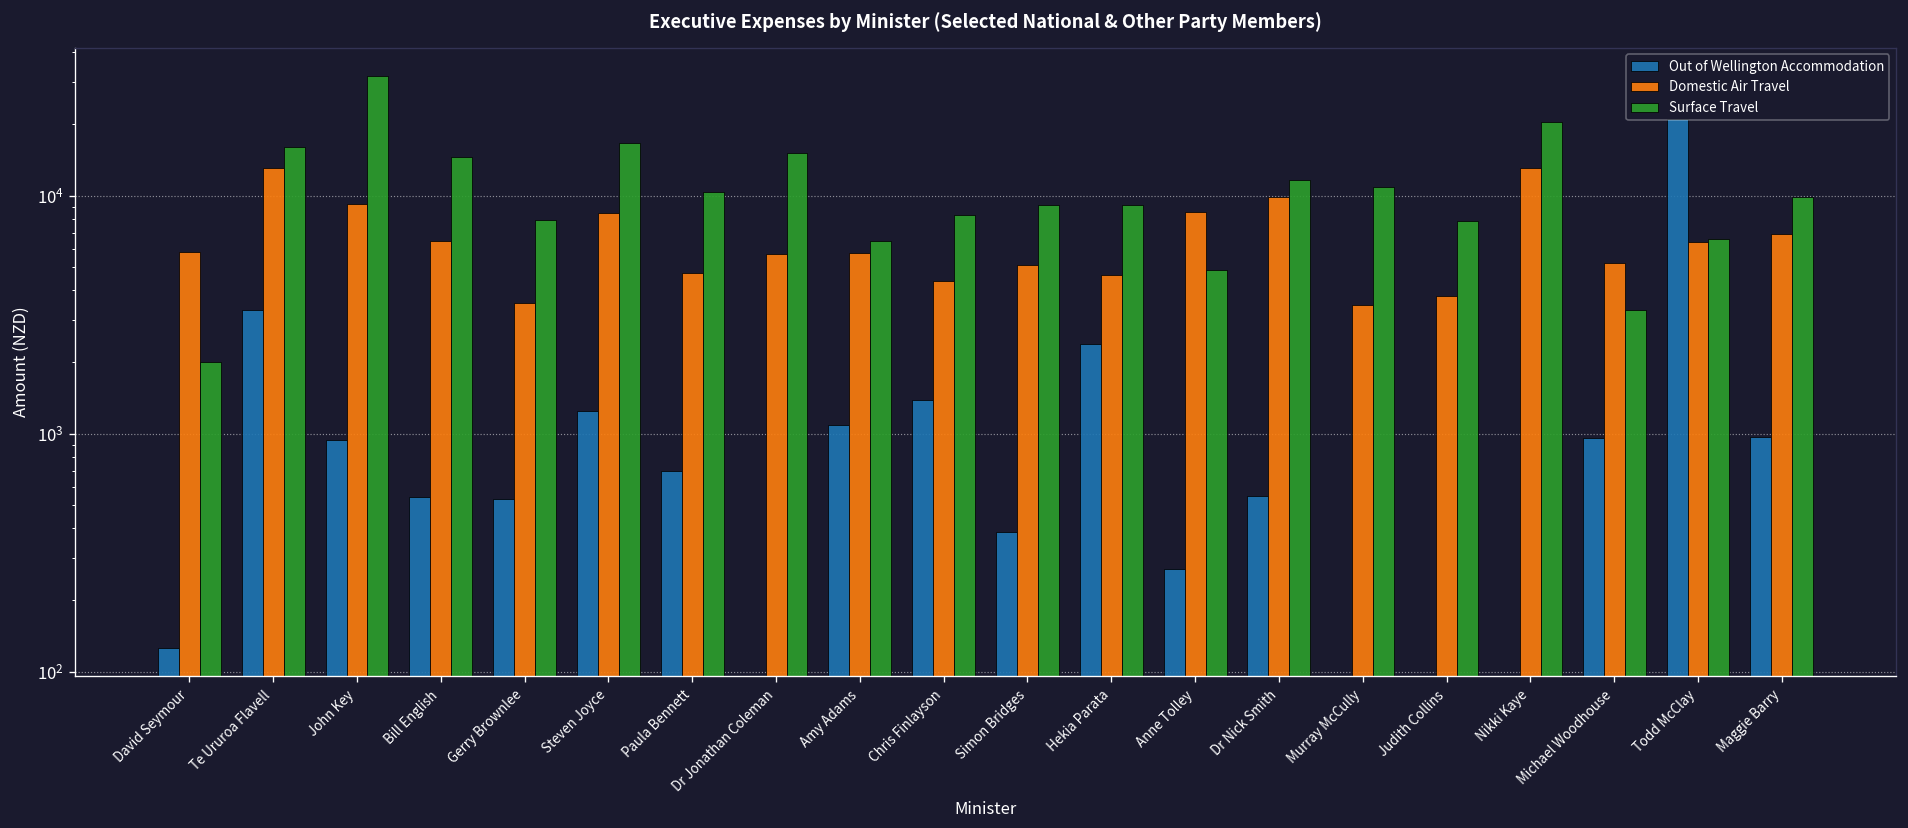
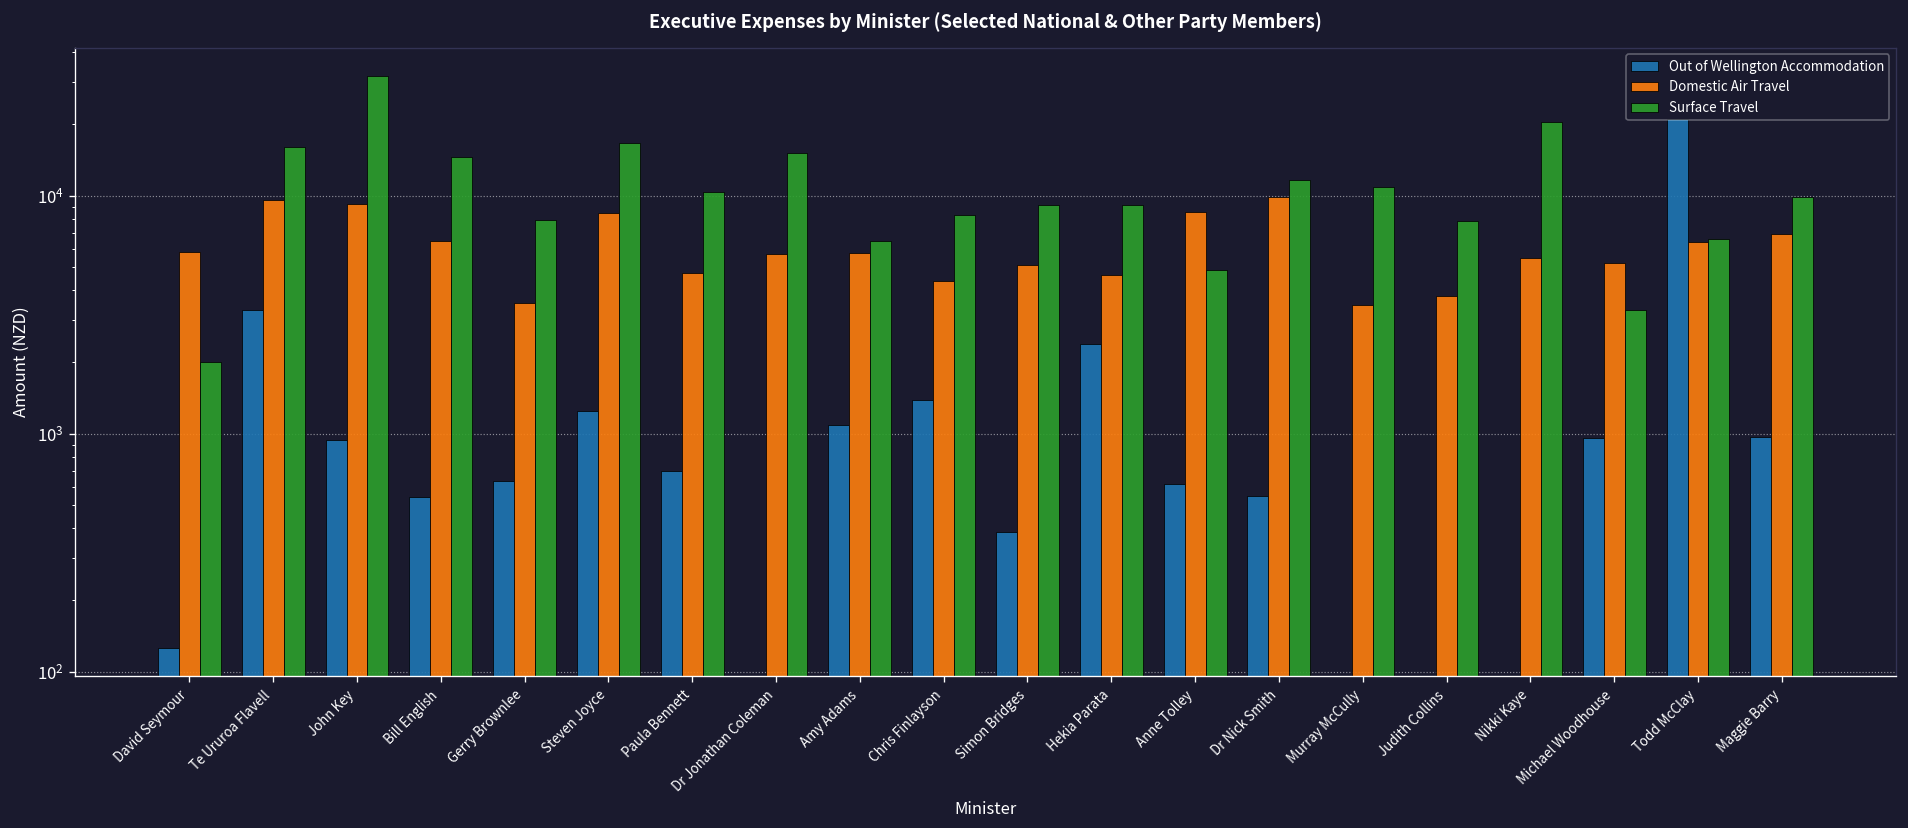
Domestic Air Travel, Te Ururoa Flavell: 13000 -> 10000
Out of Wellington Accommodation, Gerry Brownlee: 530 -> 630
Out of Wellington Accommodation, Anne Tolley: 270 -> 620
Domestic Air Travel, Nikki Kaye: 13000 -> 5500
